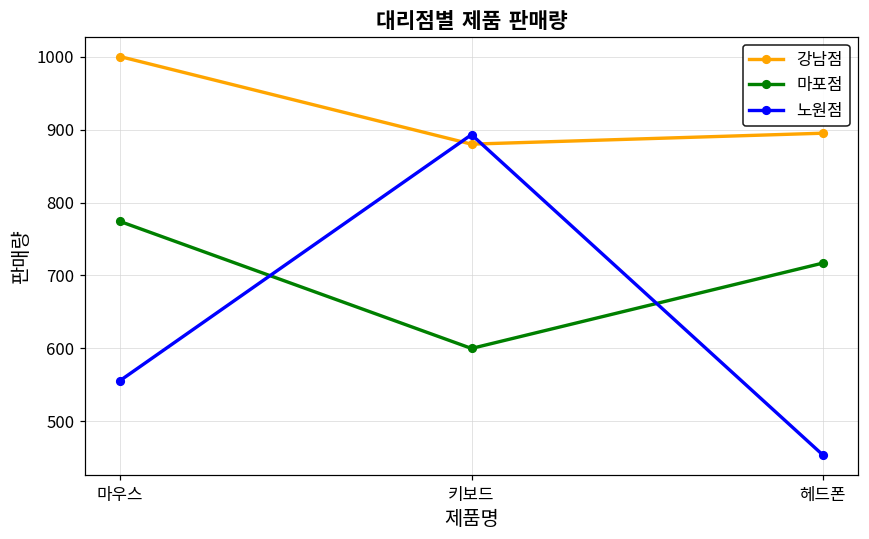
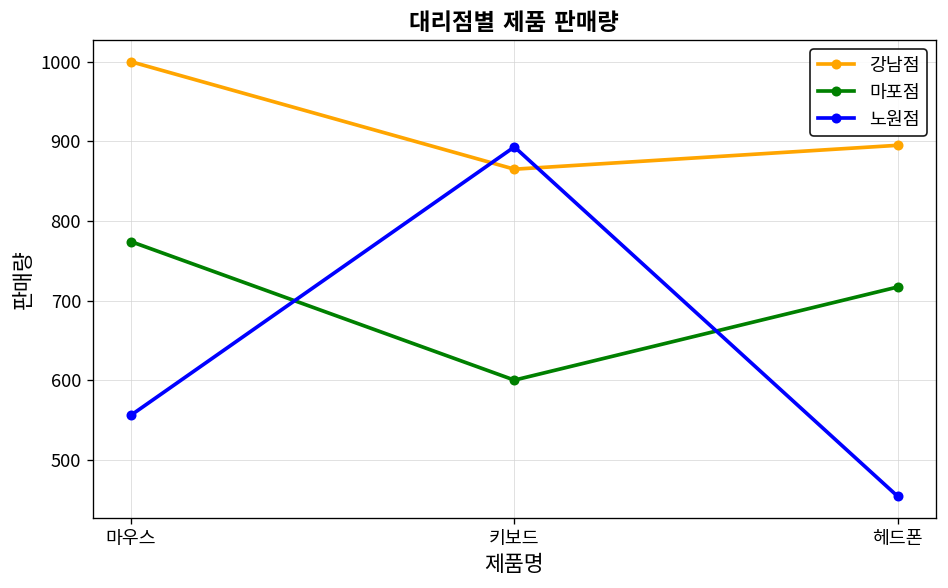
강남점, 키보드: 880 -> 870
